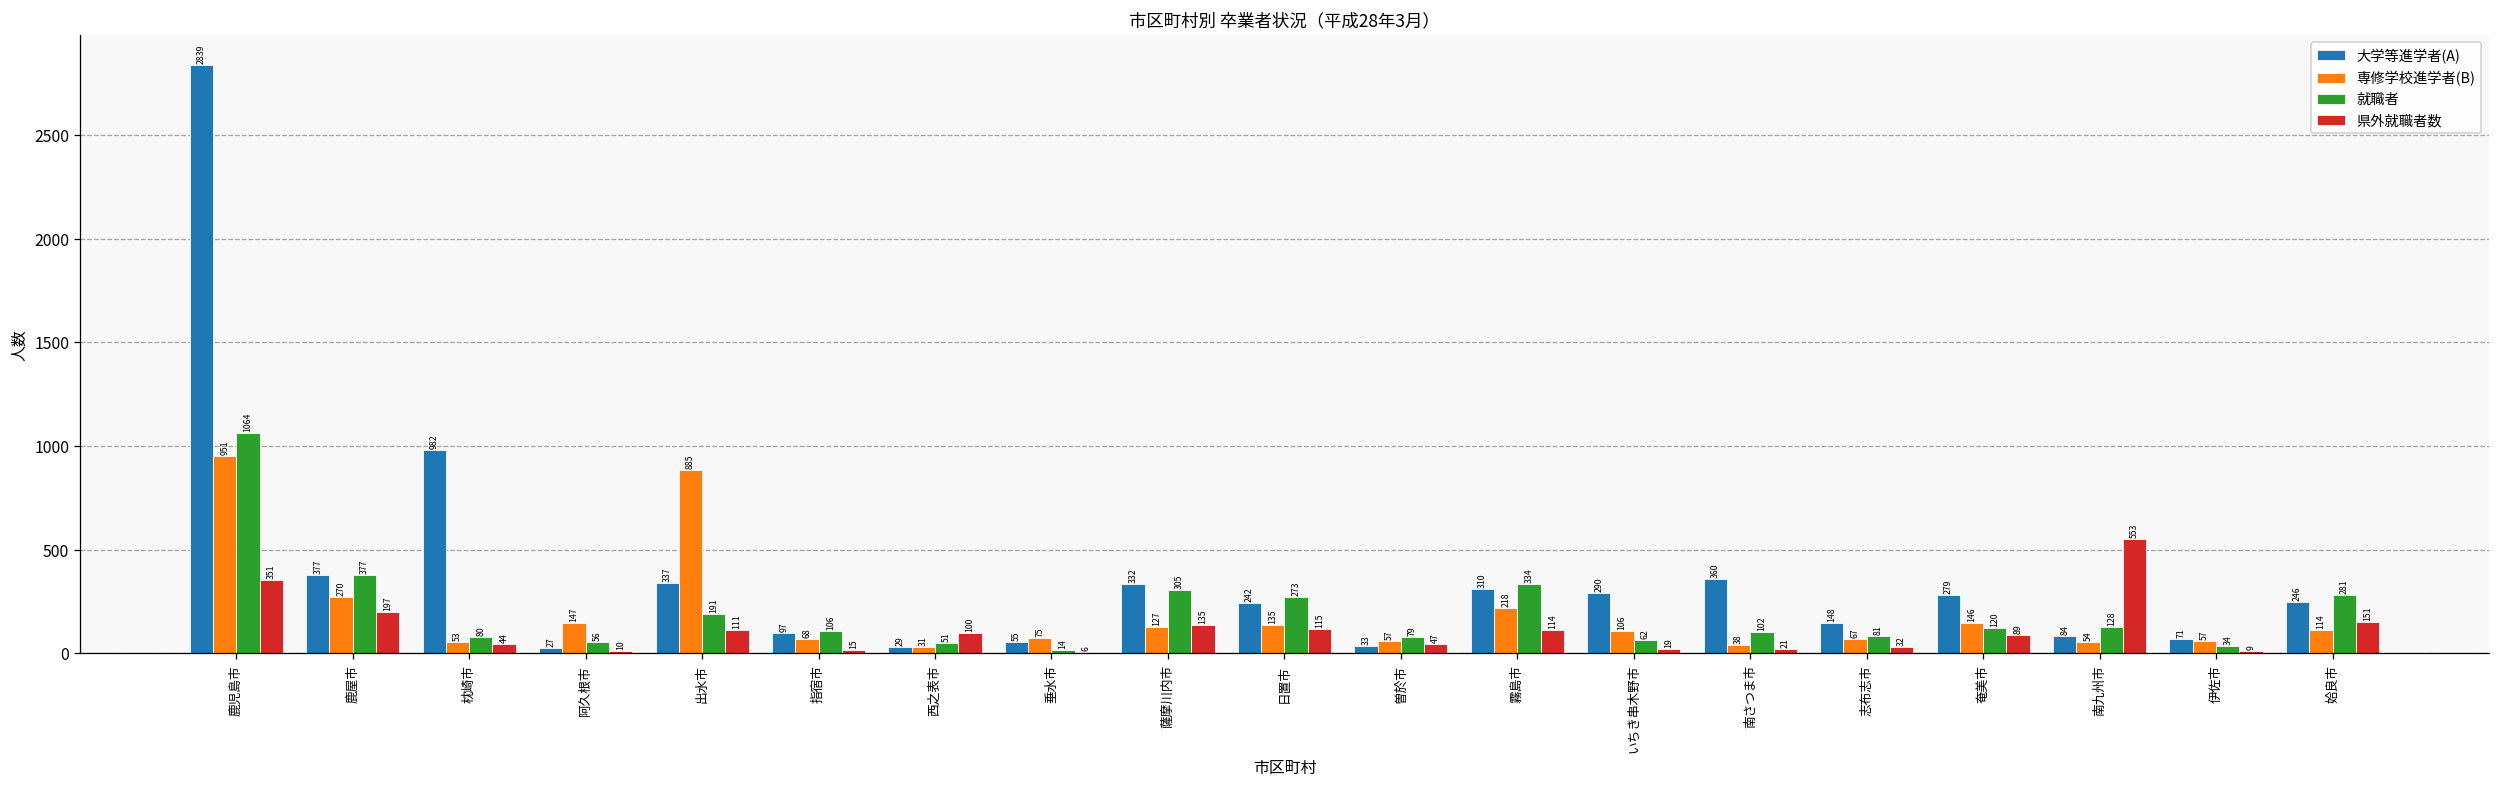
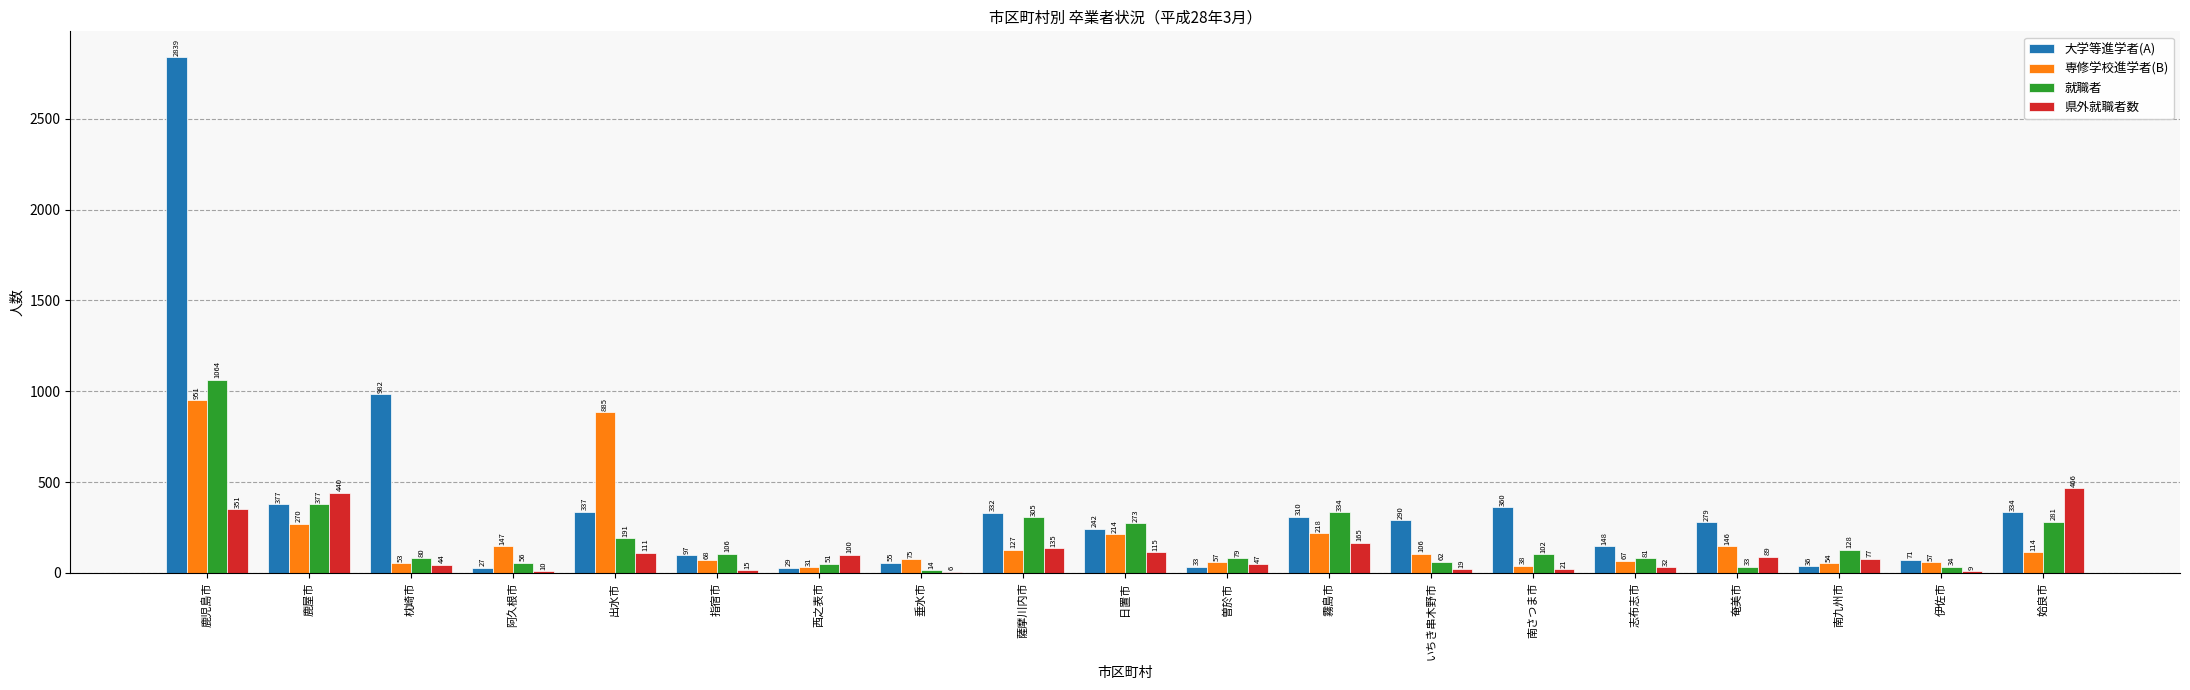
県外就職者数, 鹿屋市: 197 -> 440
専修学校進学者(B), 日置市: 135 -> 214
県外就職者数, 霧島市: 114 -> 165
就職者, 奄美市: 120 -> 33
大学等進学者(A), 南九州市: 84 -> 36
県外就職者数, 南九州市: 553 -> 77
大学等進学者(A), 姶良市: 246 -> 334
県外就職者数, 姶良市: 151 -> 466
